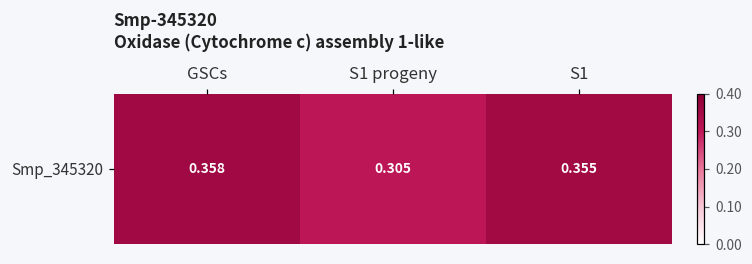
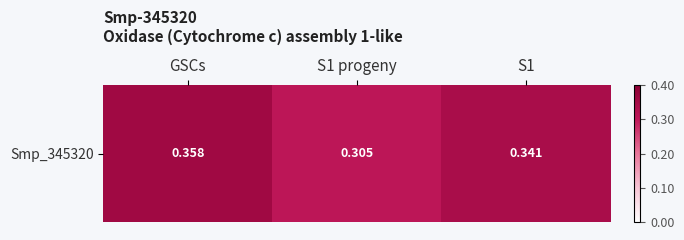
Smp_345320, S1: 0.355 -> 0.341
